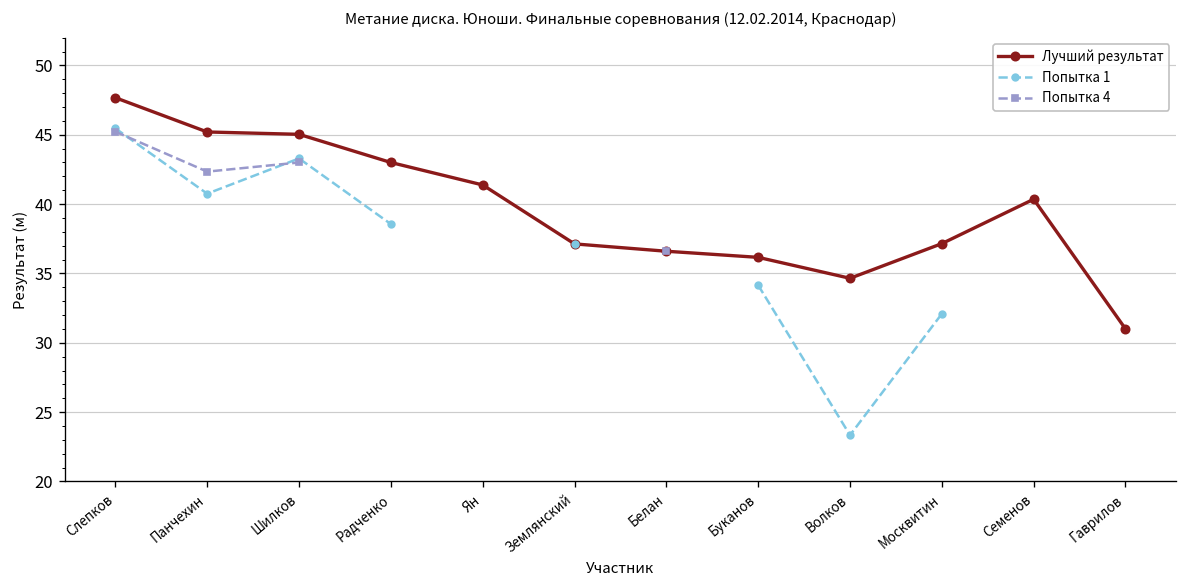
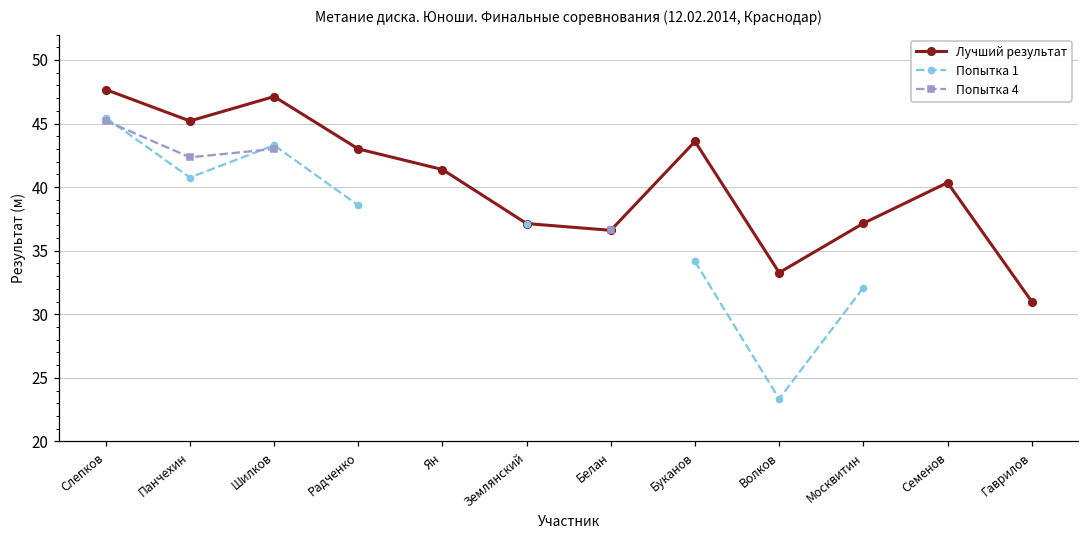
Лучший результат, Шилков: 45.0 -> 47.1
Лучший результат, Буканов: 36.2 -> 43.6
Лучший результат, Волков: 34.7 -> 33.3
